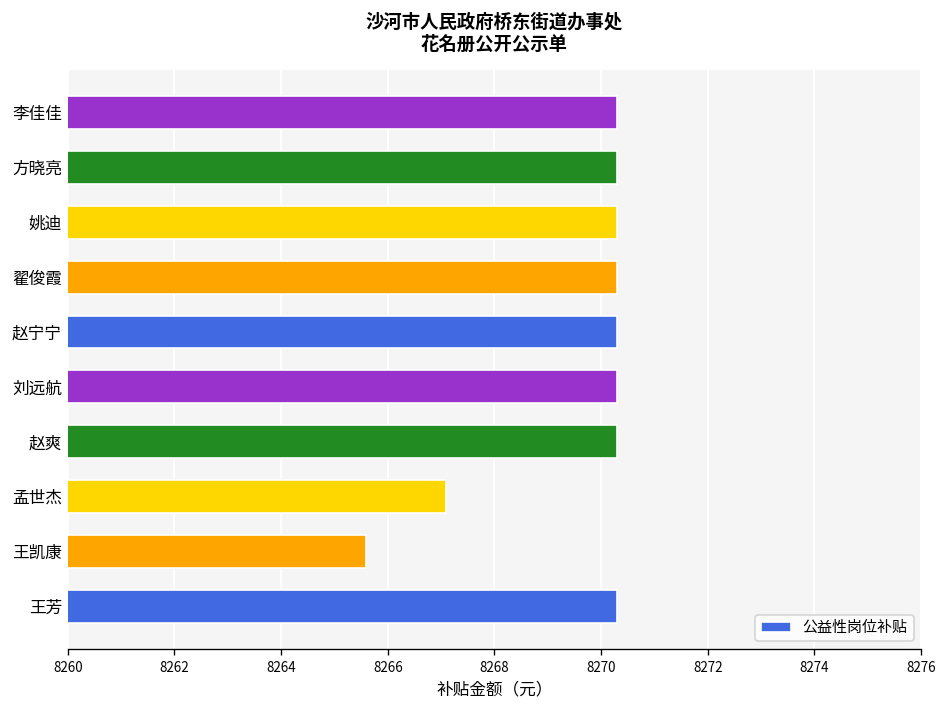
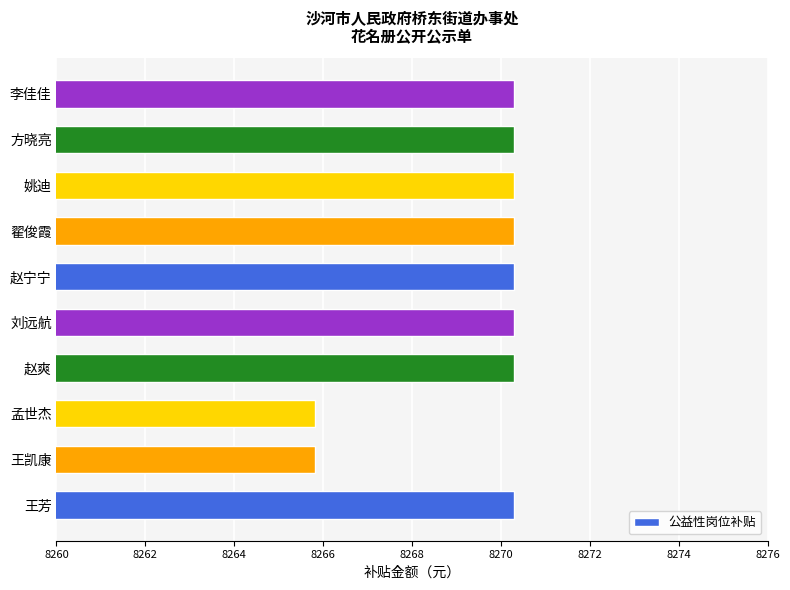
孟世杰: 8267.1 -> 8265.8
王凯康: 8265.6 -> 8265.8
